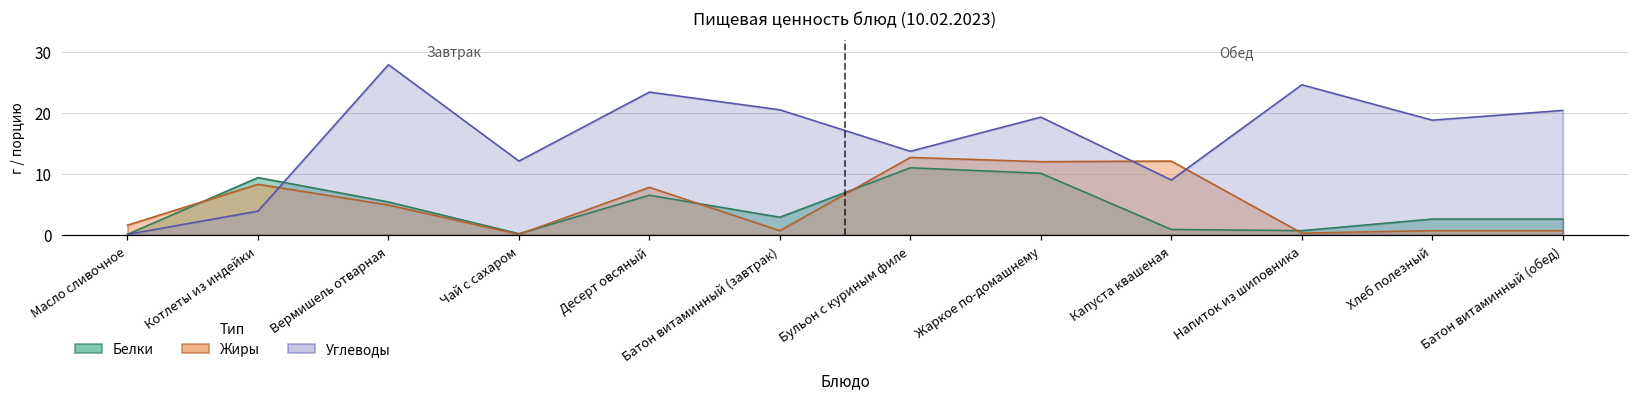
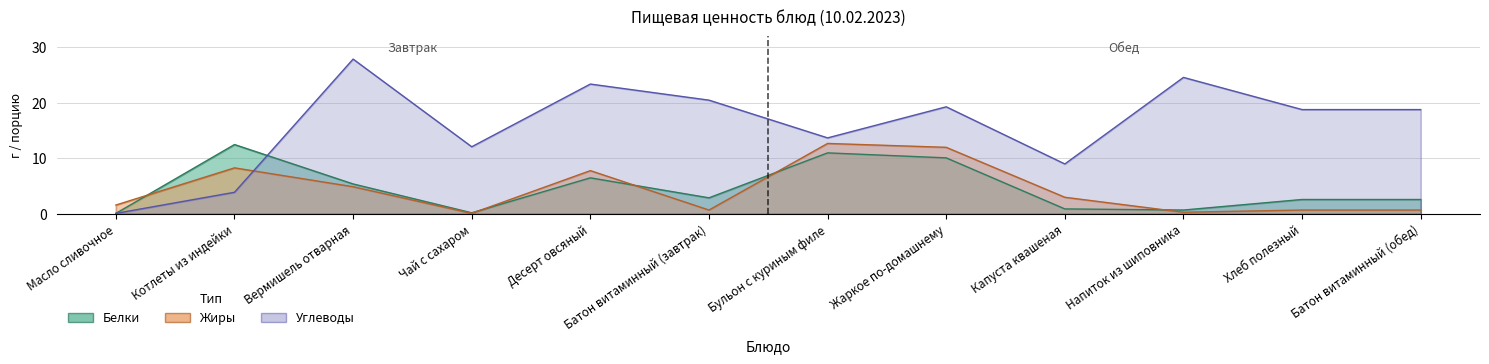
Белки, Котлеты из индейки: 9 -> 13
Жиры, Капуста квашеная: 12 -> 3
Углеводы, Батон витаминный (обед): 20 -> 19
